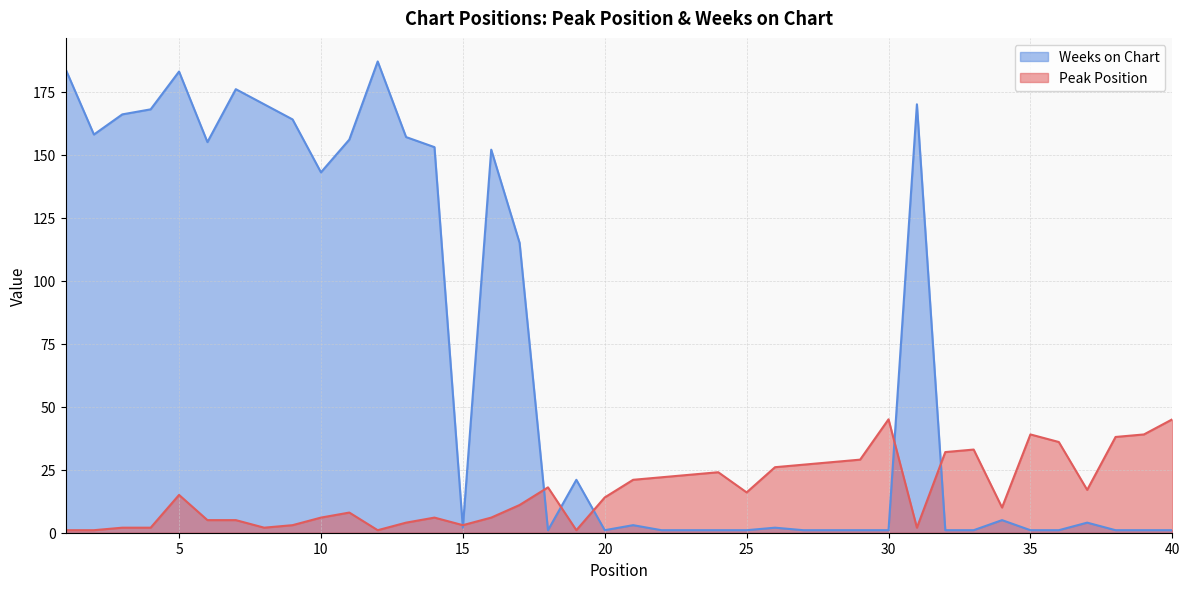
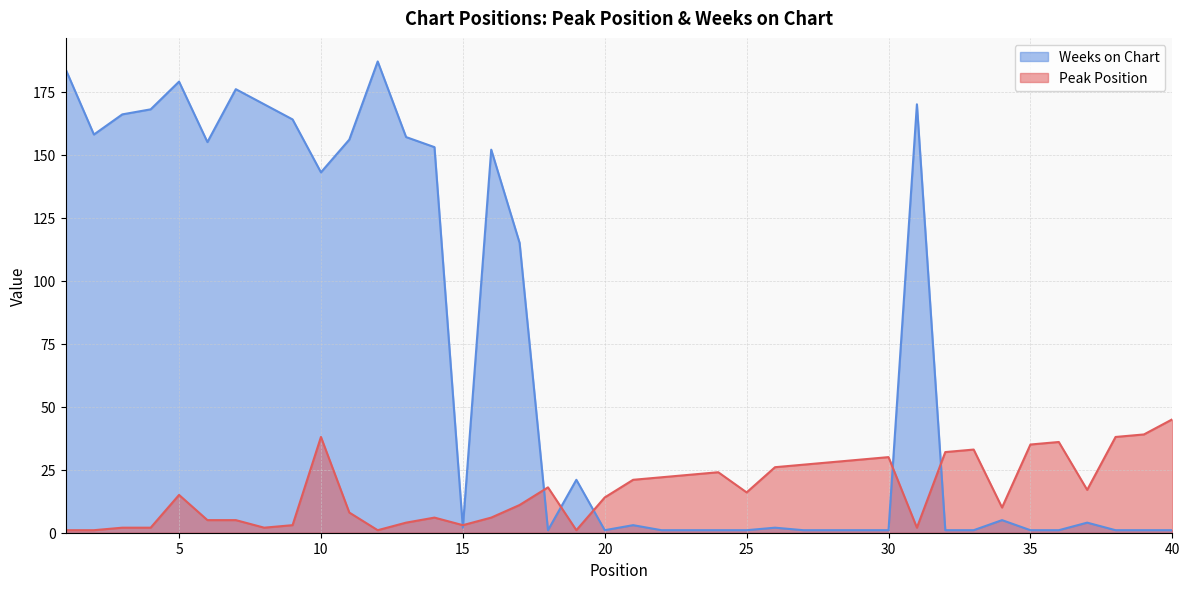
Weeks on Chart, 5: 183 -> 179
Peak Position, 10: 6 -> 38
Peak Position, 30: 45 -> 30
Peak Position, 35: 39 -> 35
